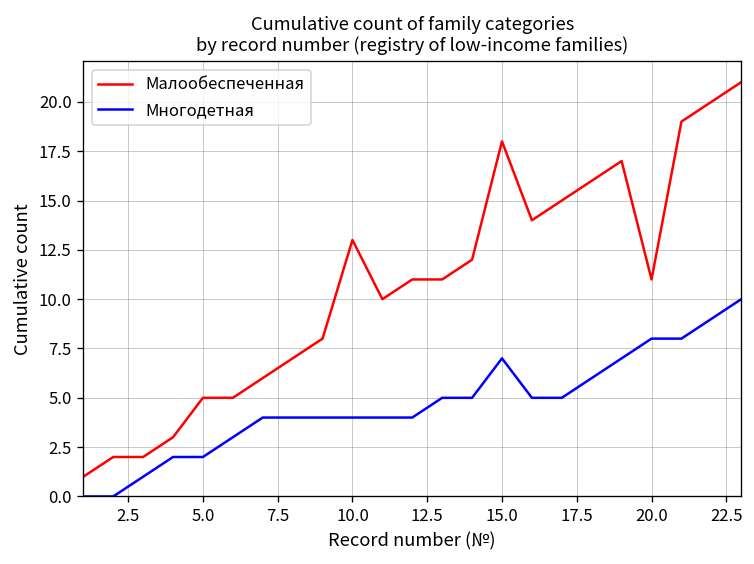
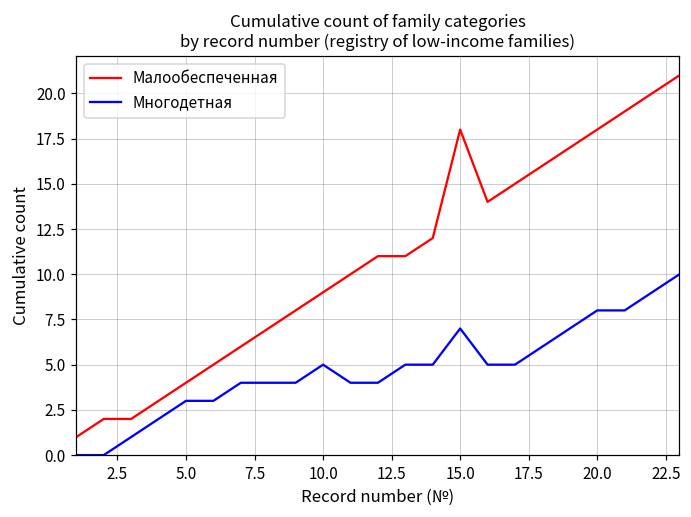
Малообеспеченная, 5.0: 5 -> 4
Многодетная, 5.0: 2 -> 3
Малообеспеченная, 10.0: 13 -> 9
Многодетная, 10.0: 4 -> 5
Малообеспеченная, 20.0: 11 -> 18
